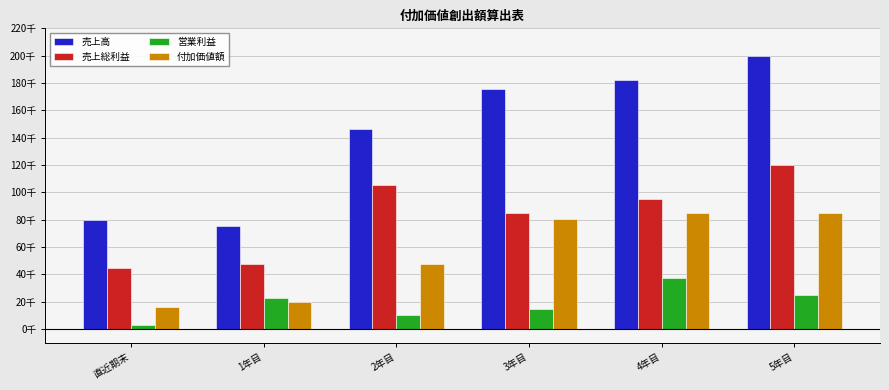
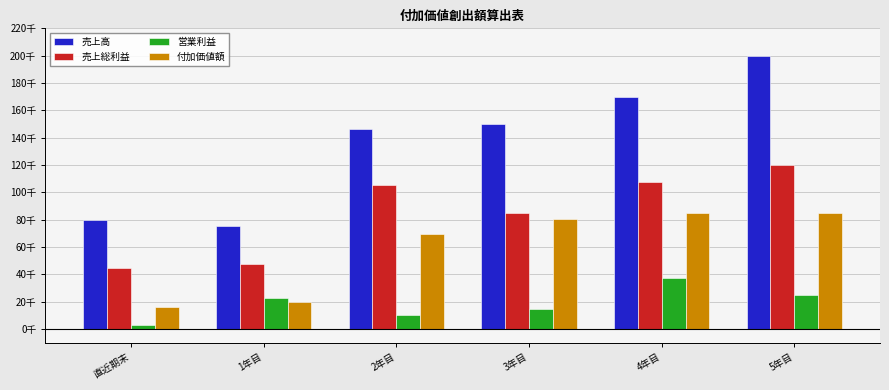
付加価値額, 2年目: 48千 -> 69千
売上高, 3年目: 176千 -> 150千
売上高, 4年目: 182千 -> 170千
売上総利益, 4年目: 95千 -> 108千
